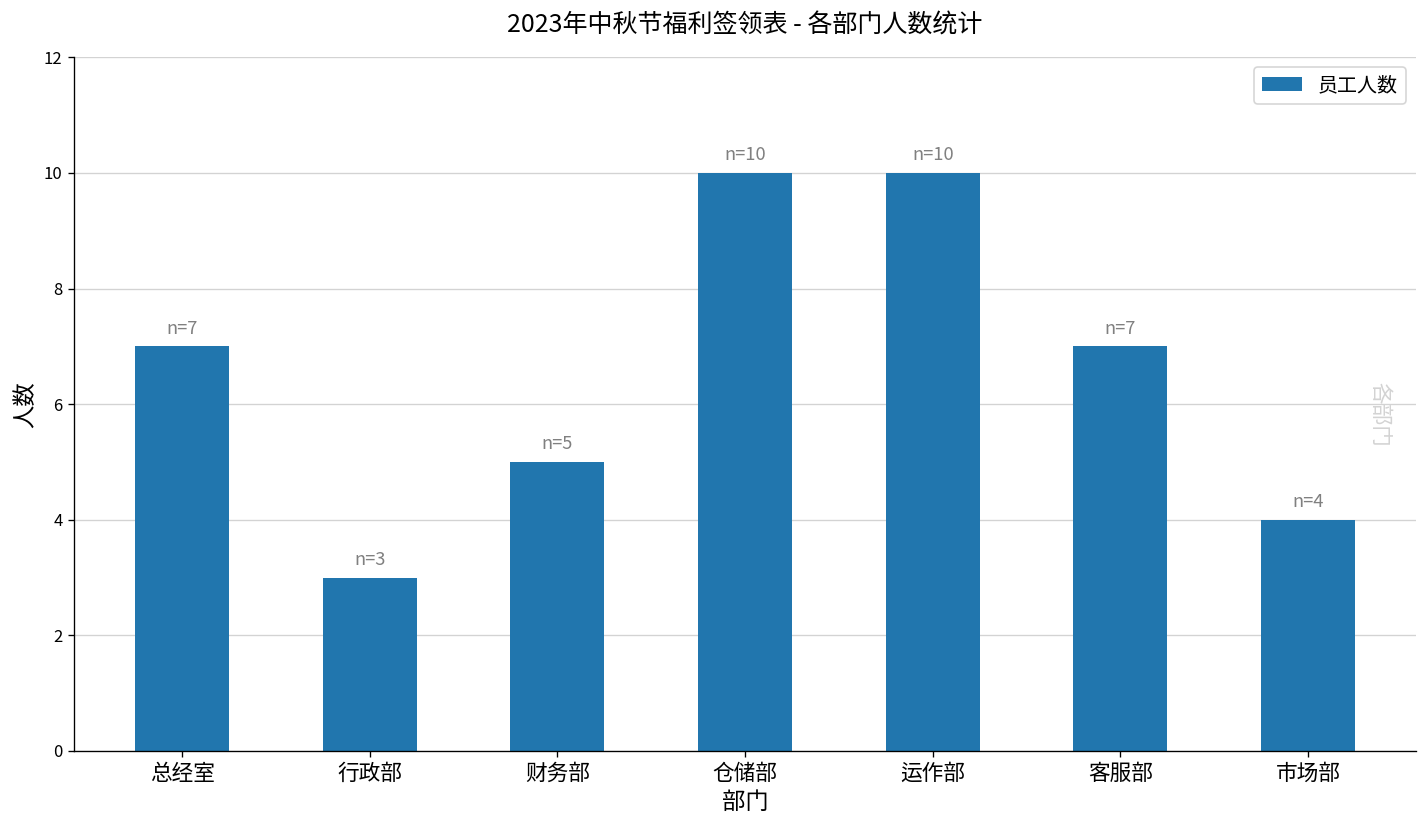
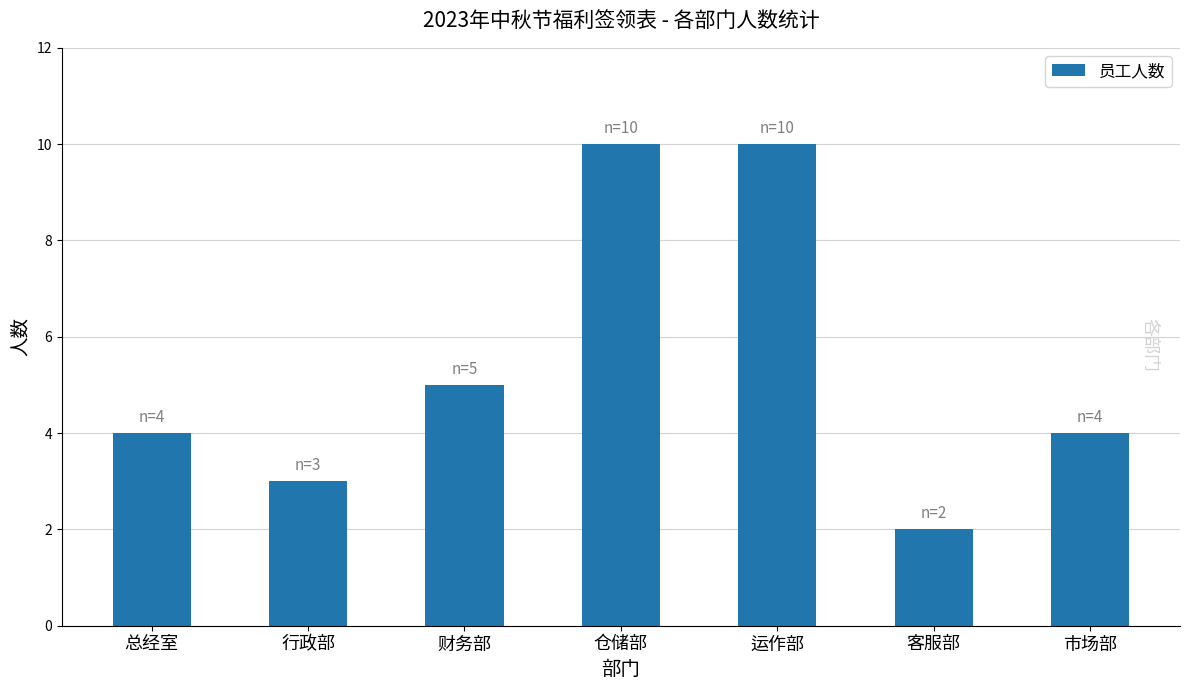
总经室: 7 -> 4
客服部: 7 -> 2
